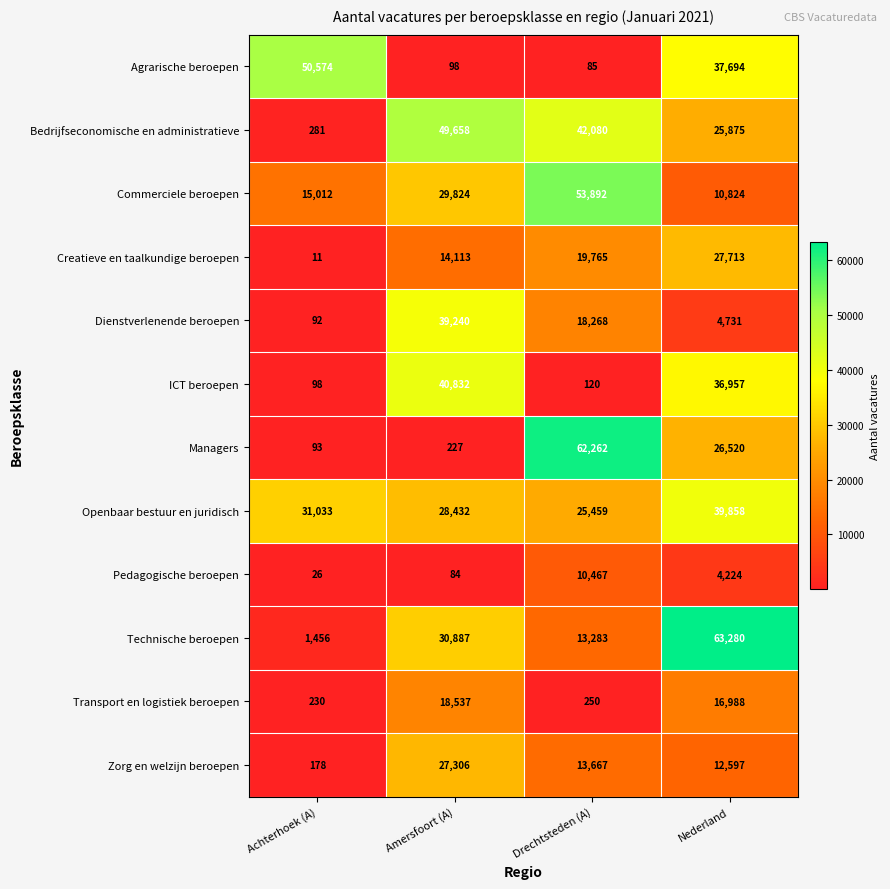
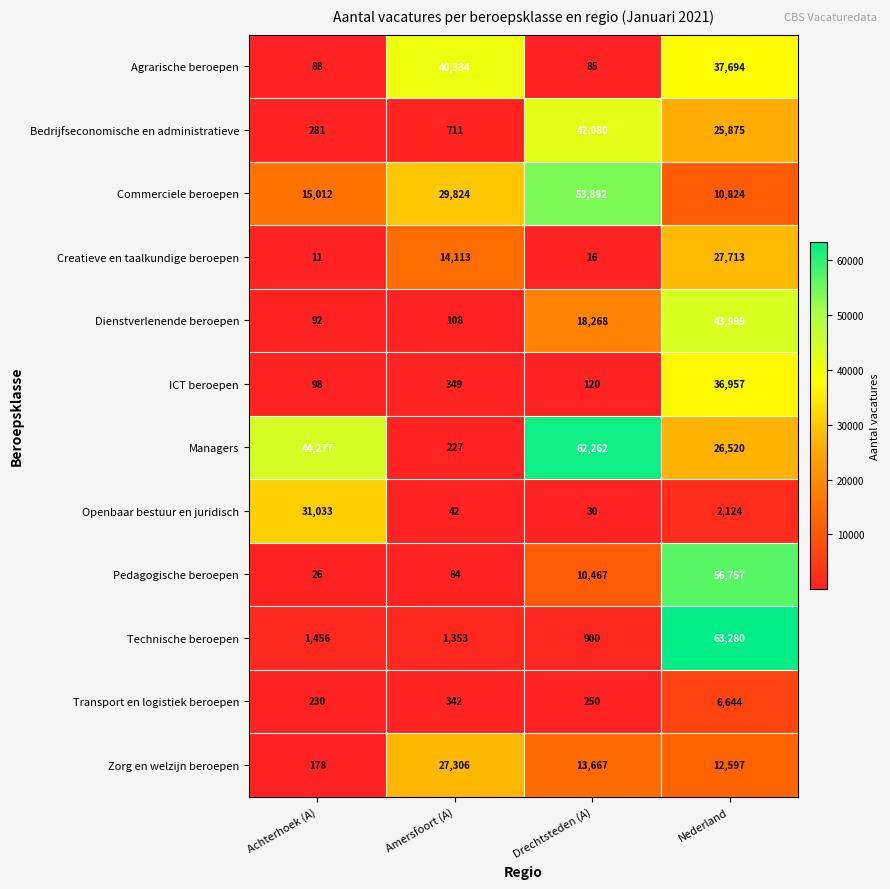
Agrarische beroepen, Achterhoek (A): 50,574 -> 88
Agrarische beroepen, Amersfoort (A): 98 -> 40,334
Bedrijfseconomische en administratieve, Amersfoort (A): 49,658 -> 711
Creatieve en taalkundige beroepen, Drechtsteden (A): 19,765 -> 16
Dienstverlenende beroepen, Amersfoort (A): 39,240 -> 108
Dienstverlenende beroepen, Nederland: 4,731 -> 43,999
ICT beroepen, Amersfoort (A): 40,832 -> 349
Managers, Achterhoek (A): 93 -> 44,277
Openbaar bestuur en juridisch, Amersfoort (A): 28,432 -> 42
Openbaar bestuur en juridisch, Drechtsteden (A): 25,459 -> 30
Openbaar bestuur en juridisch, Nederland: 39,858 -> 2,124
Pedagogische beroepen, Nederland: 4,224 -> 56,757
Technische beroepen, Amersfoort (A): 30,887 -> 1,353
Technische beroepen, Drechtsteden (A): 13,283 -> 900
Transport en logistiek beroepen, Amersfoort (A): 18,537 -> 342
Transport en logistiek beroepen, Nederland: 16,988 -> 6,644
